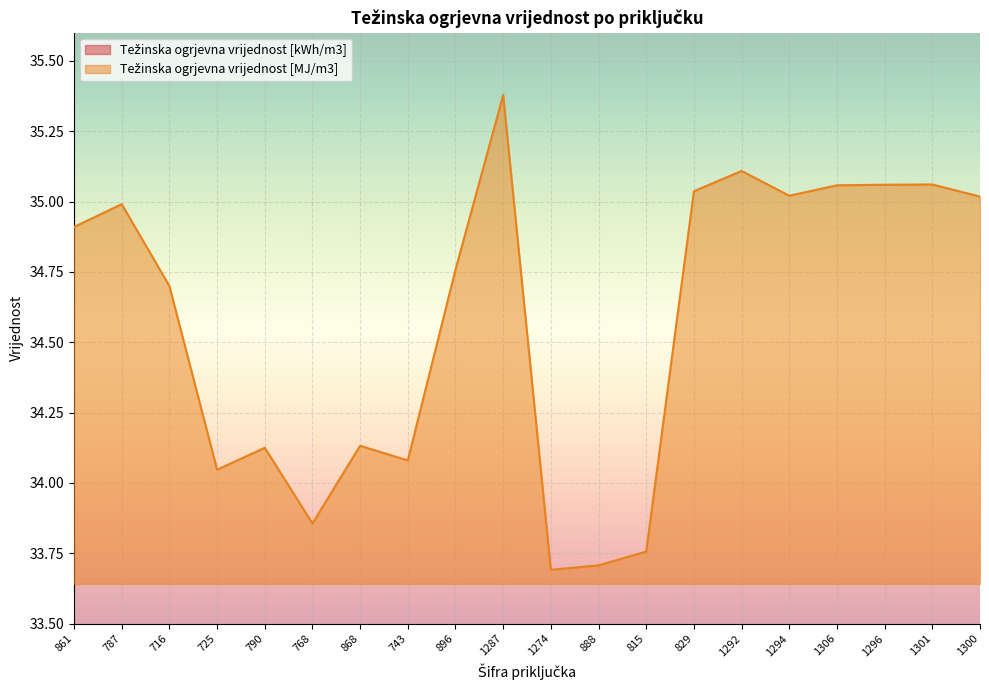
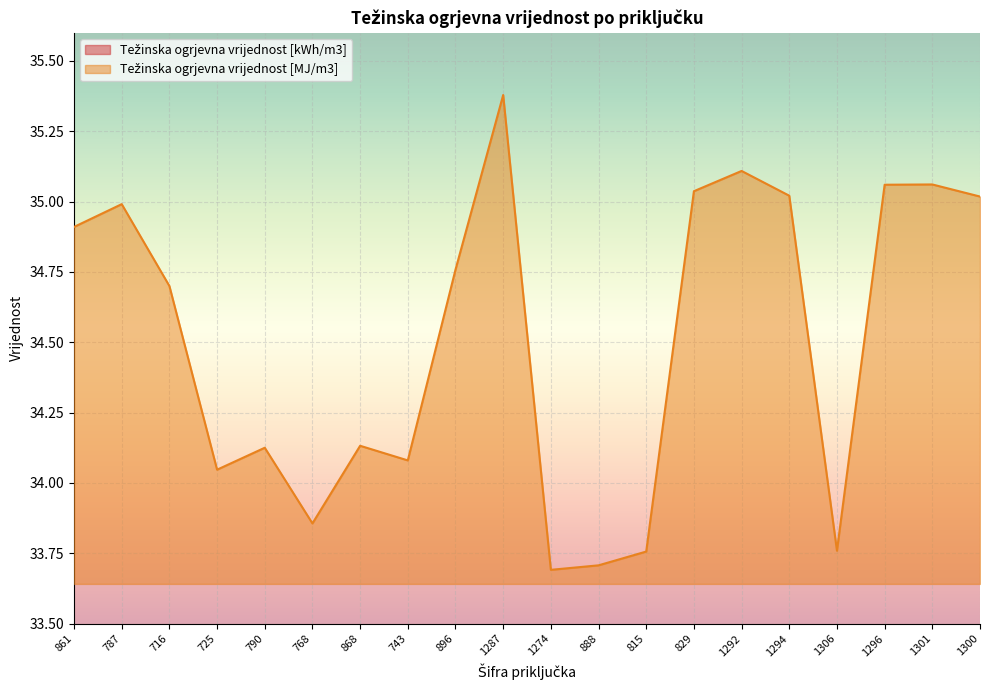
Težinska ogrjevna vrijednost [MJ/m3], 1306: 35.06 -> 33.76
